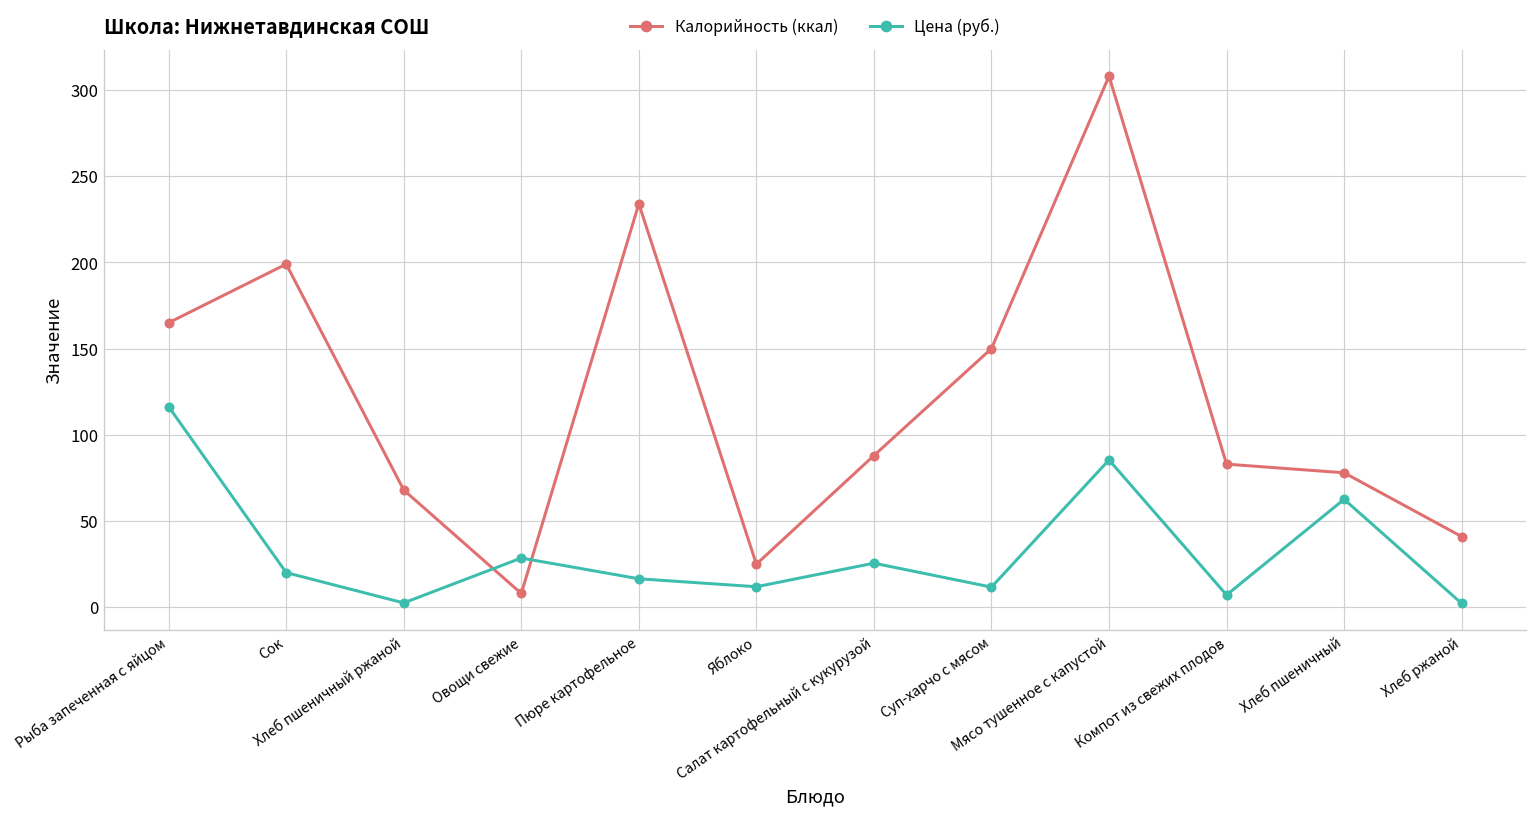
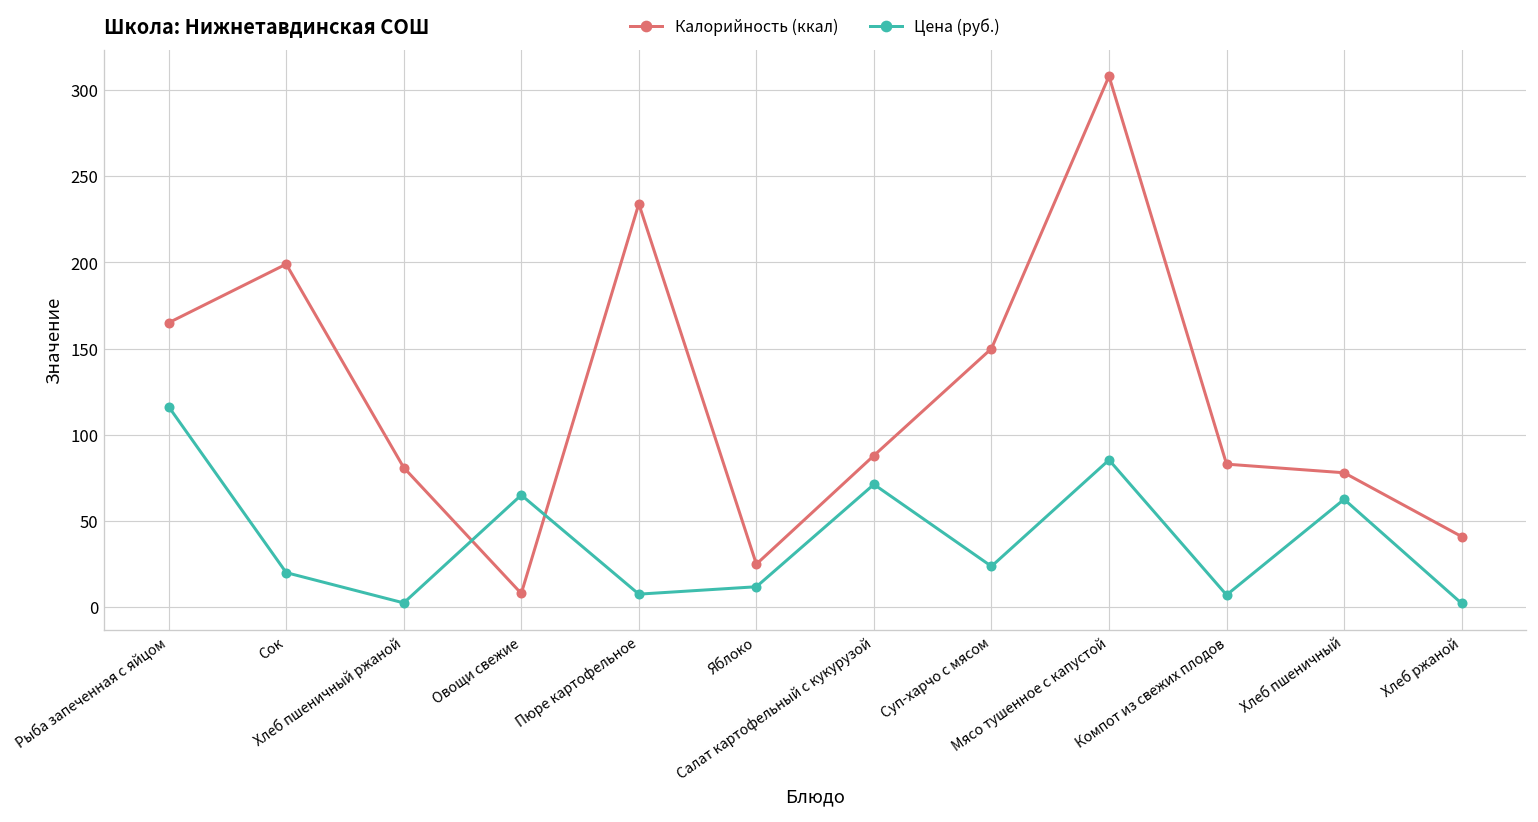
Калорийность (ккал), Хлеб пшеничный ржаной: 68 -> 81
Цена (руб.), Овощи свежие: 29 -> 65
Цена (руб.), Пюре картофельное: 17 -> 8
Цена (руб.), Салат картофельный с кукурузой: 26 -> 71
Цена (руб.), Суп-харчо с мясом: 12 -> 24
